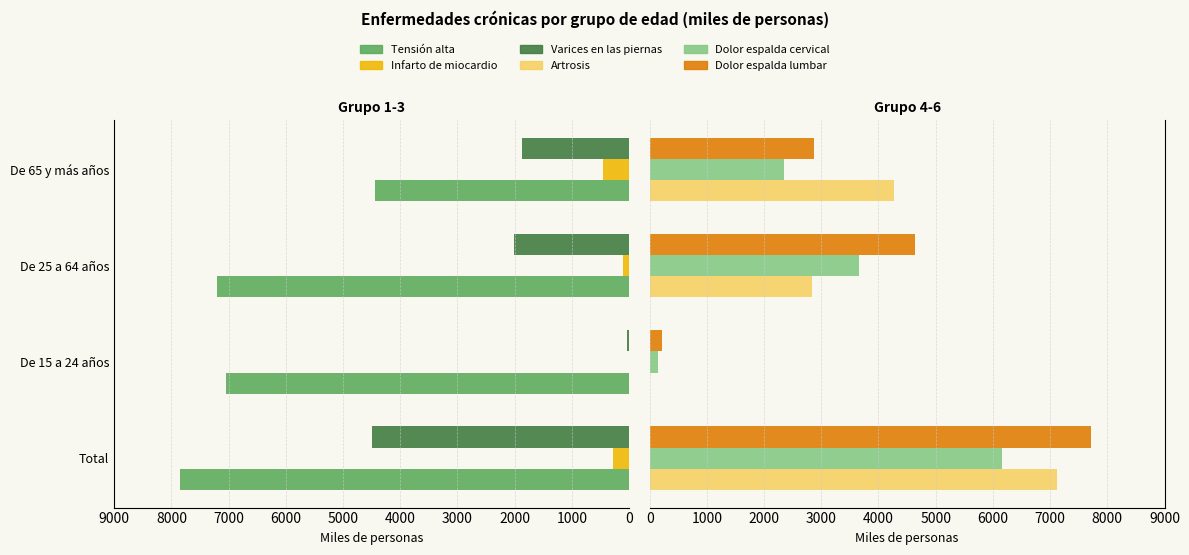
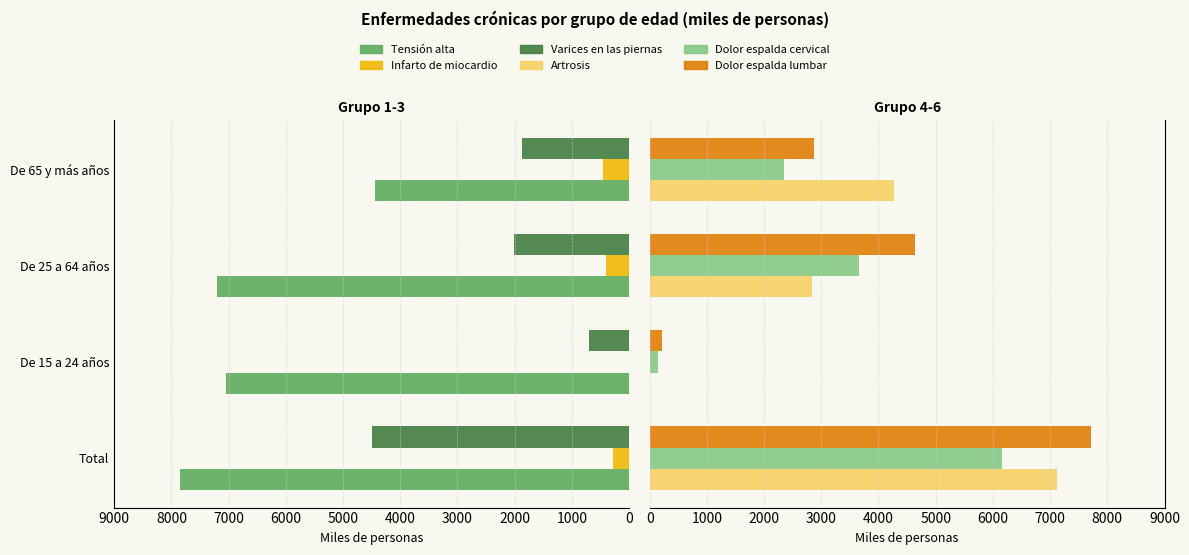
Grupo 1-3, Infarto de miocardio, De 25 a 64 años: 100 -> 400
Grupo 1-3, Varices en las piernas, De 15 a 24 años: 0 -> 700
